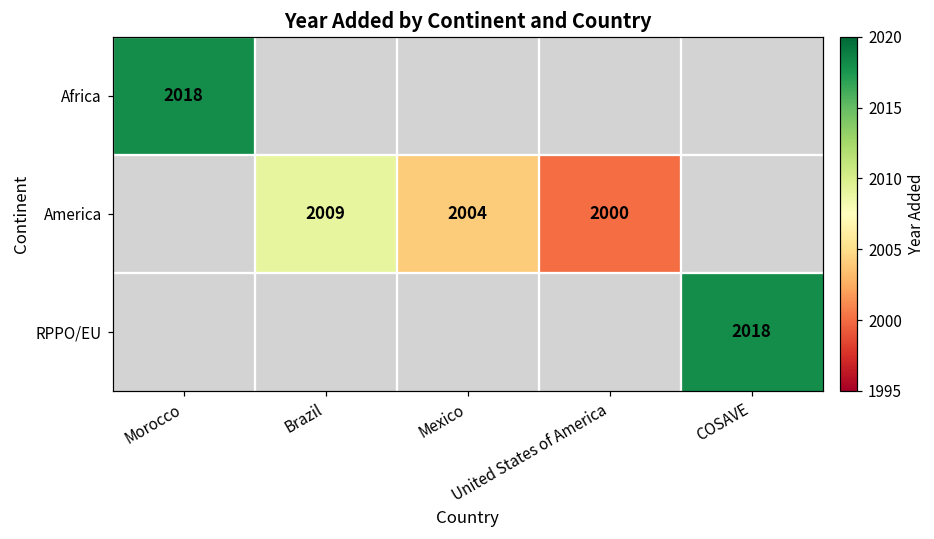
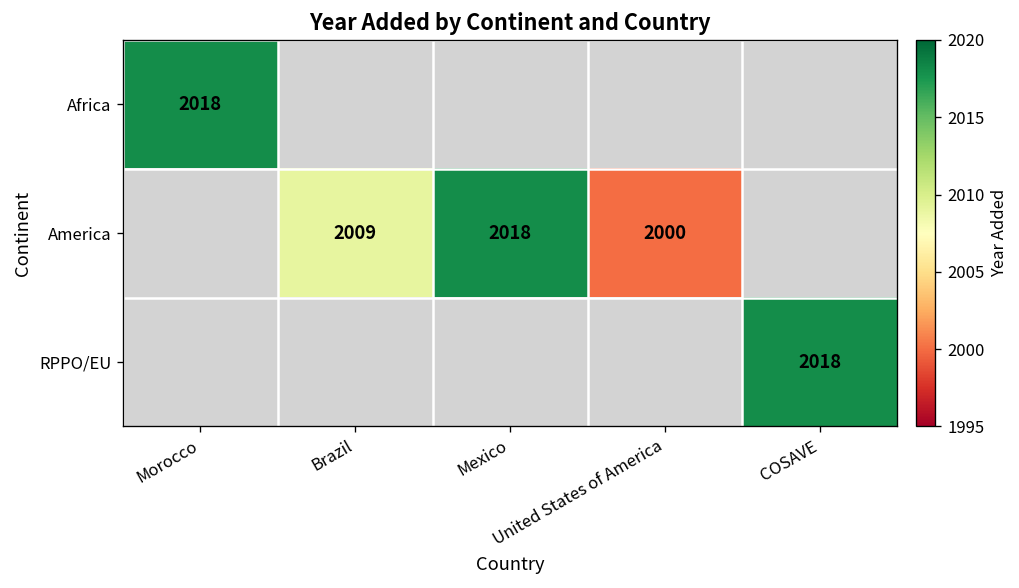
America, Mexico: 2004 -> 2018
